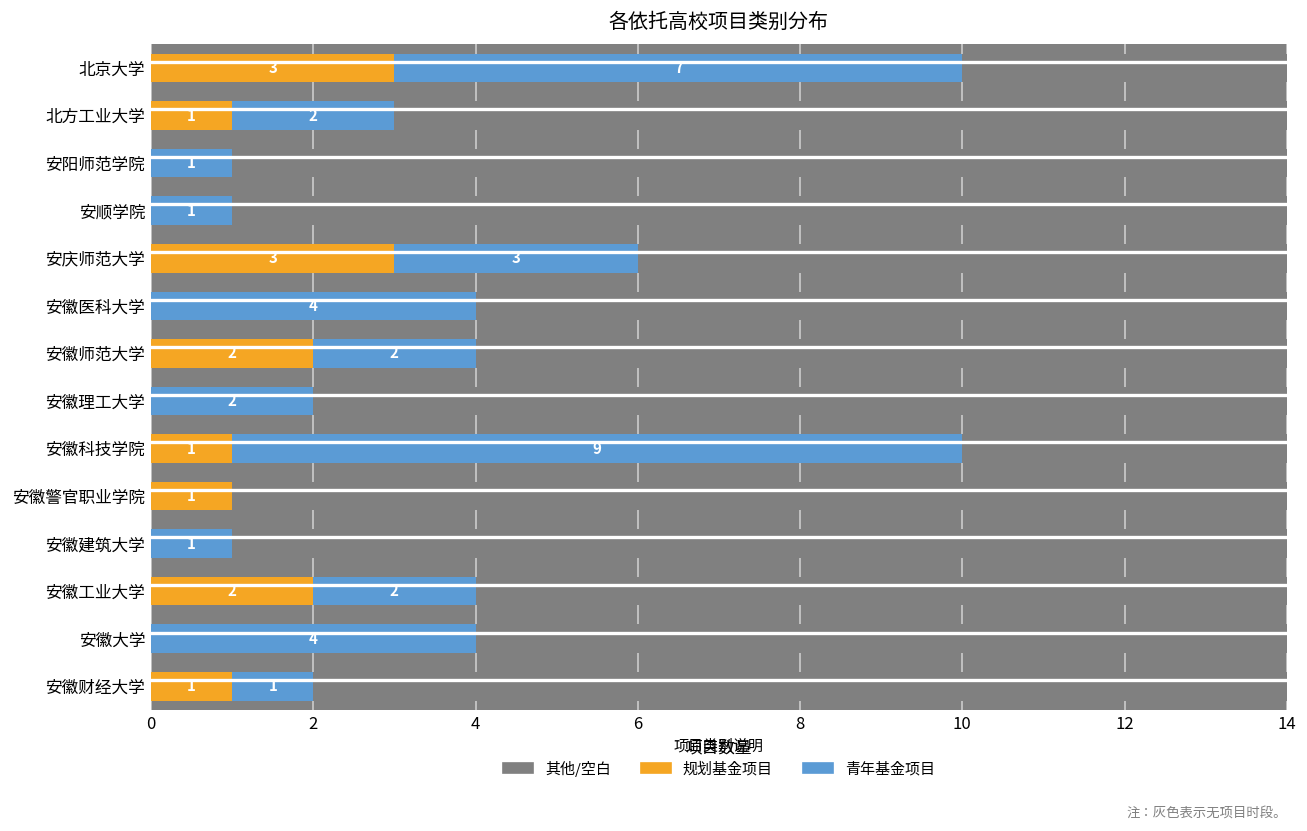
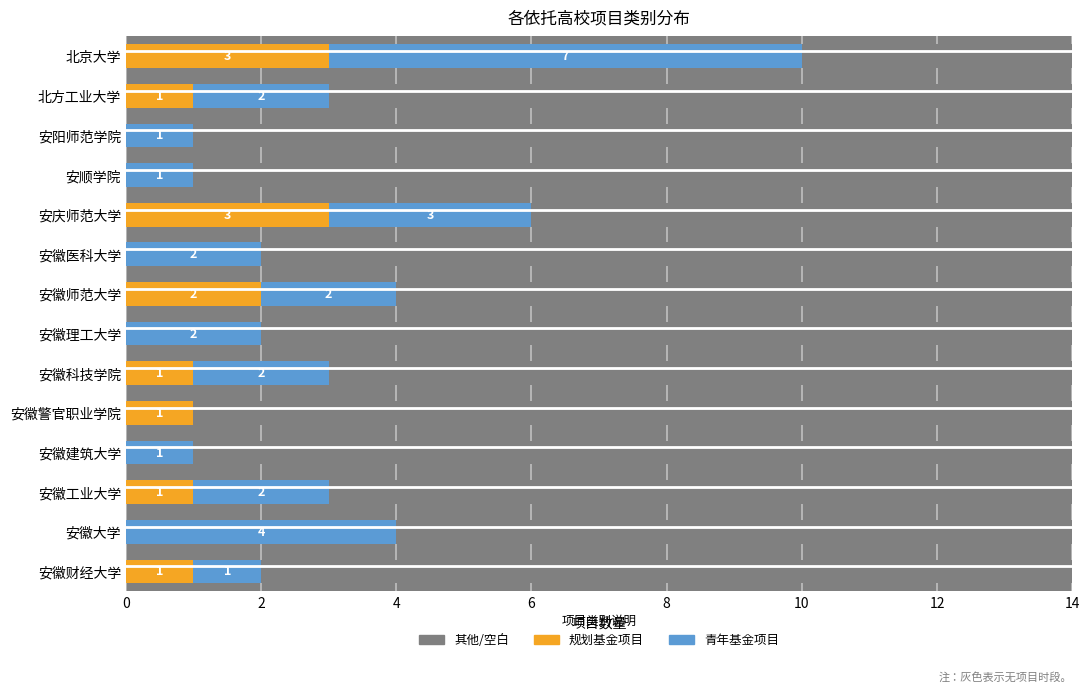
青年基金项目, 安徽医科大学: 4 -> 2
青年基金项目, 安徽科技学院: 9 -> 2
规划基金项目, 安徽工业大学: 2 -> 1
